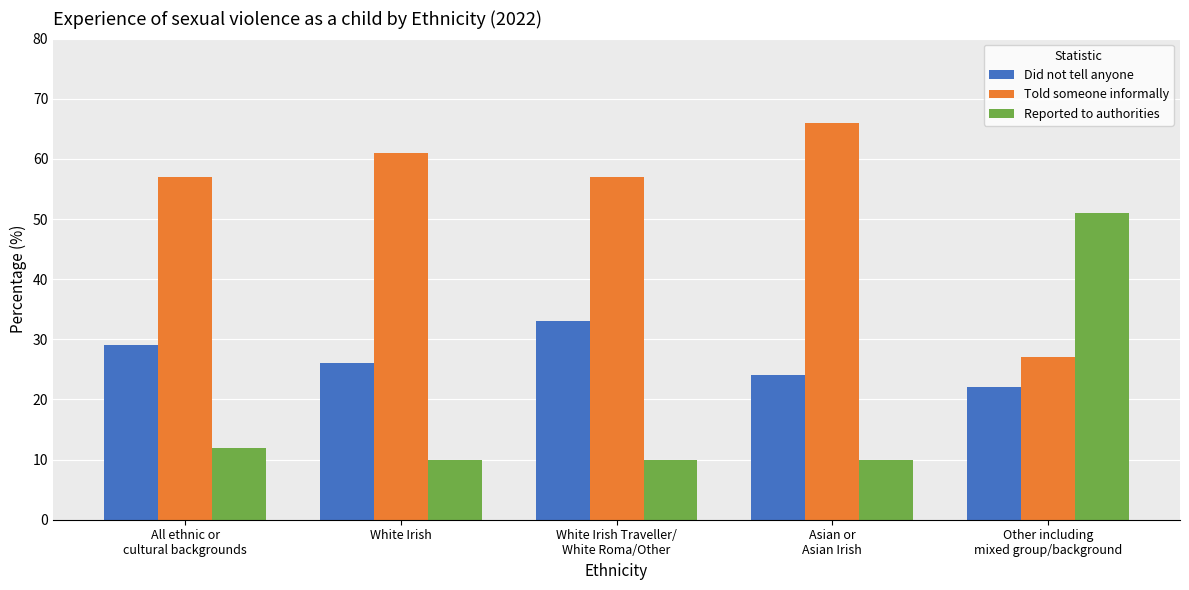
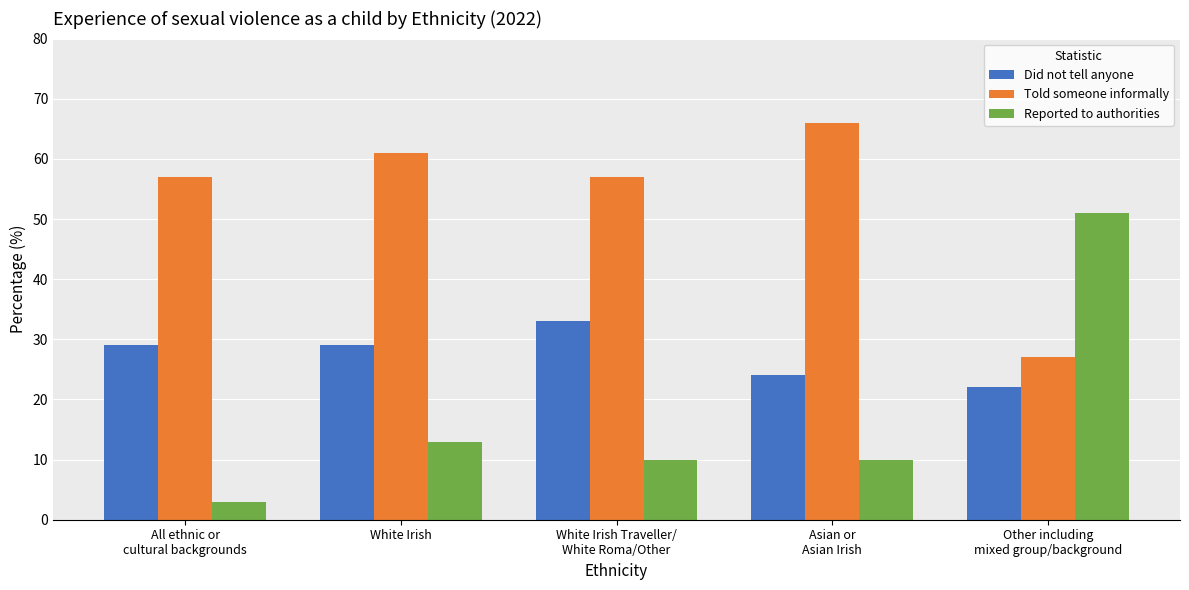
Reported to authorities, All ethnic or cultural backgrounds: 12 -> 3
Did not tell anyone, White Irish: 26 -> 29
Reported to authorities, White Irish: 10 -> 13
